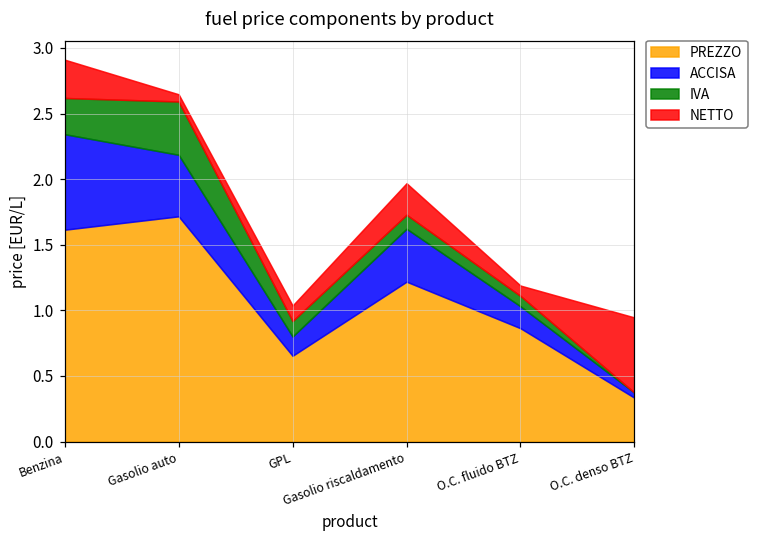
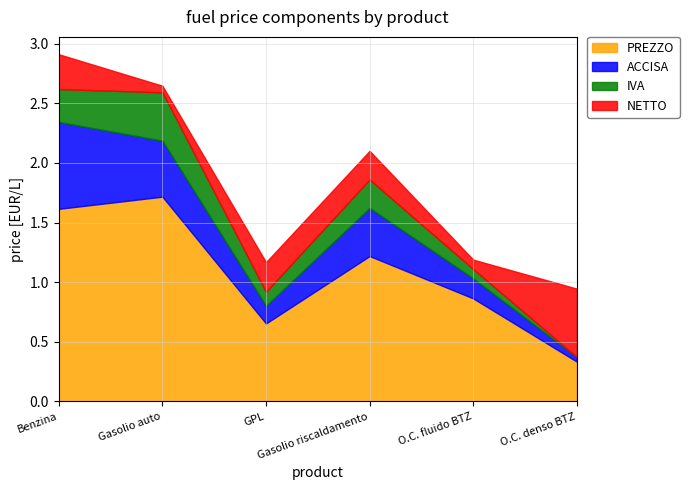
NETTO, GPL: 0.12 -> 0.25
IVA, Gasolio riscaldamento: 0.11 -> 0.24
